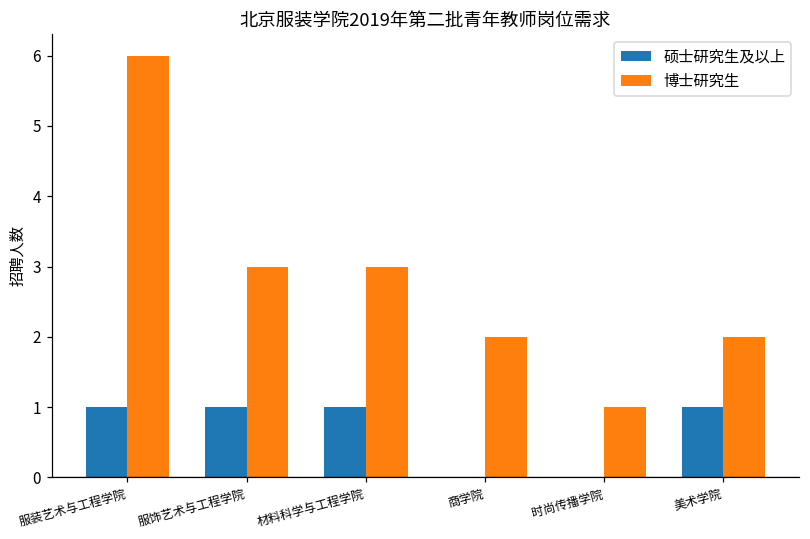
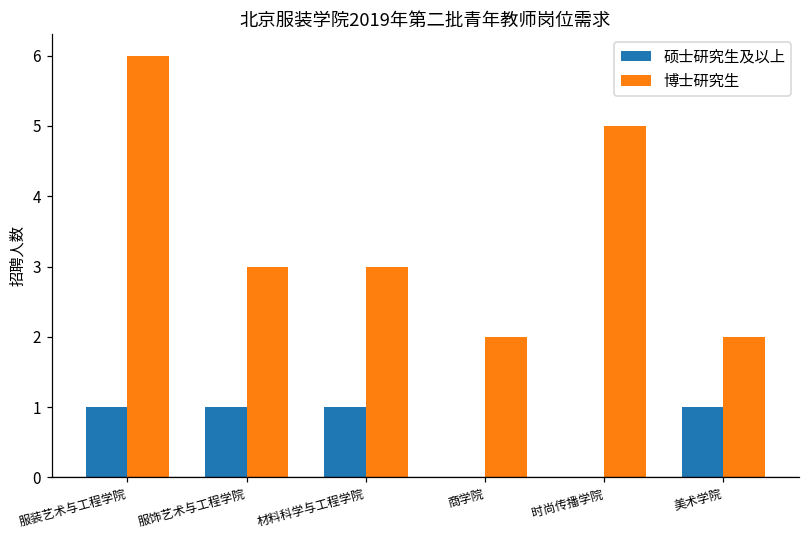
博士研究生, 时尚传播学院: 1 -> 5
